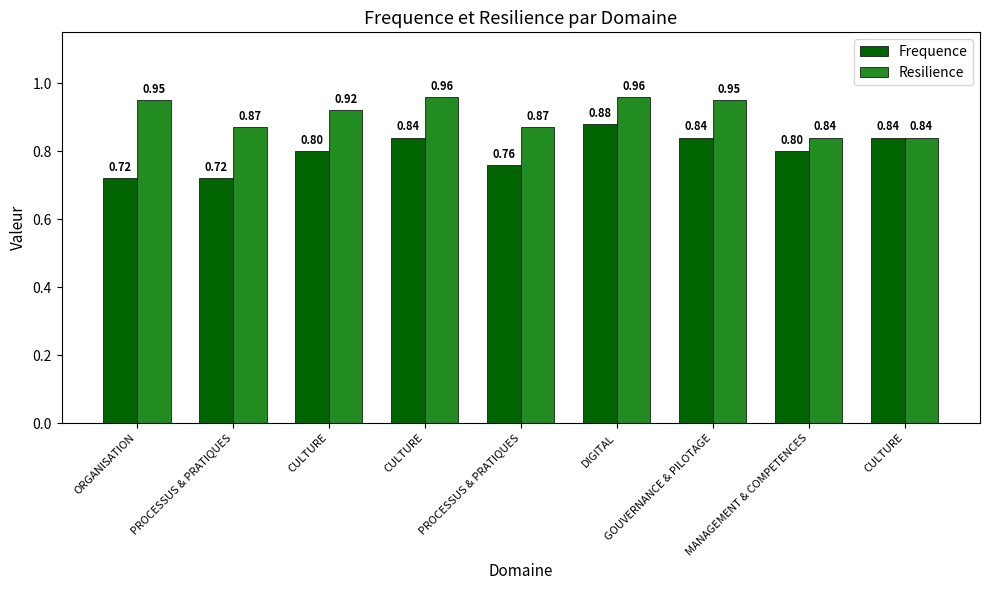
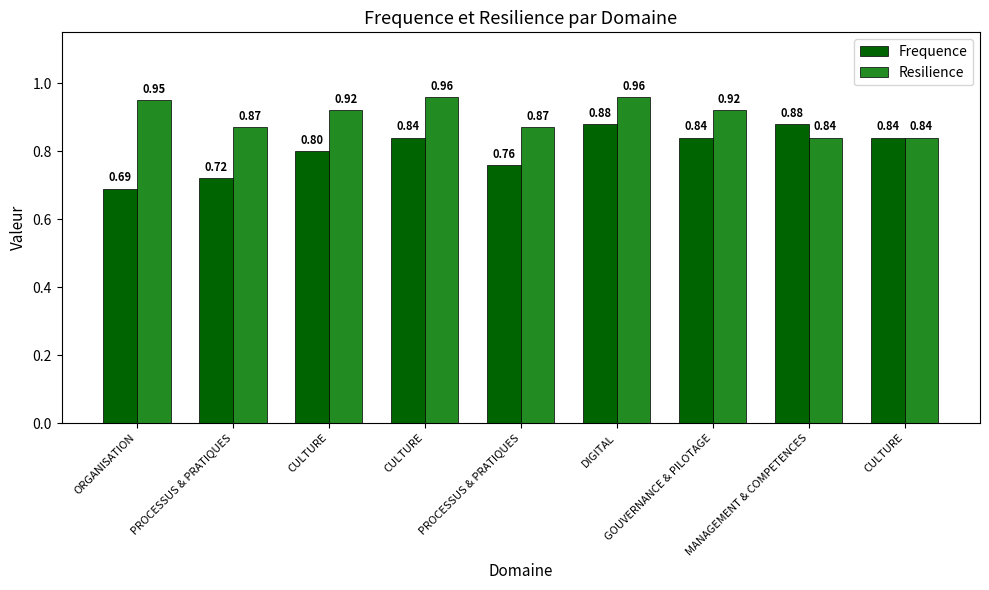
Frequence, ORGANISATION: 0.72 -> 0.69
Resilience, GOUVERNANCE & PILOTAGE: 0.95 -> 0.92
Frequence, MANAGEMENT & COMPETENCES: 0.80 -> 0.88
